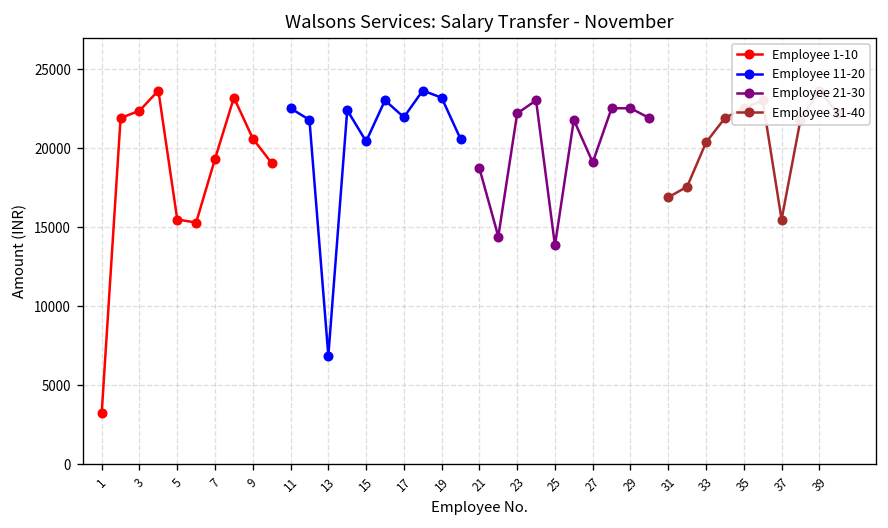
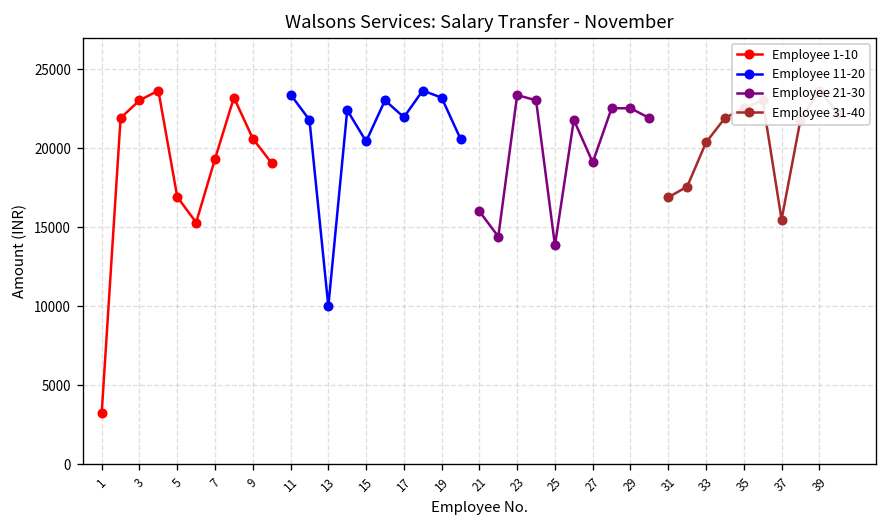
Employee 1-10, 3: 22400 -> 23000
Employee 1-10, 5: 15500 -> 16900
Employee 11-20, 11: 22500 -> 23400
Employee 11-20, 13: 6900 -> 10000
Employee 21-30, 21: 18700 -> 16000
Employee 21-30, 23: 22200 -> 23400
